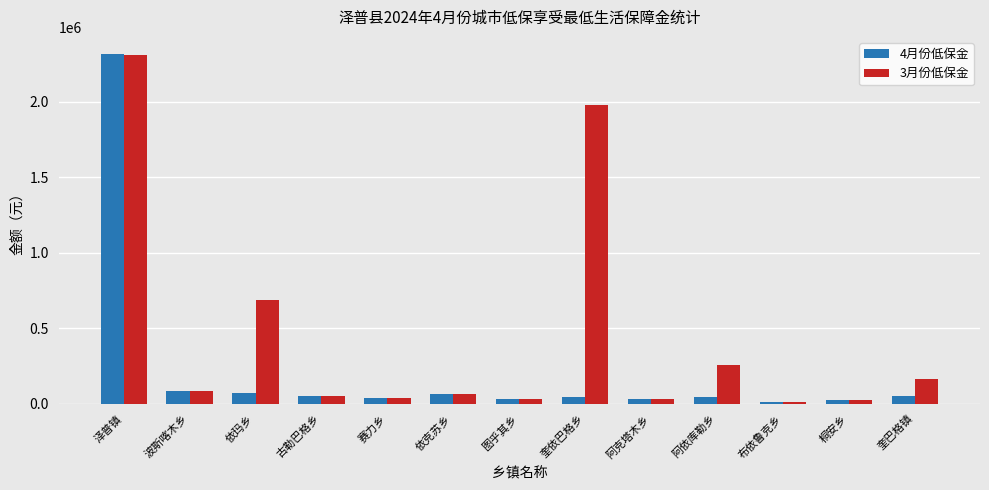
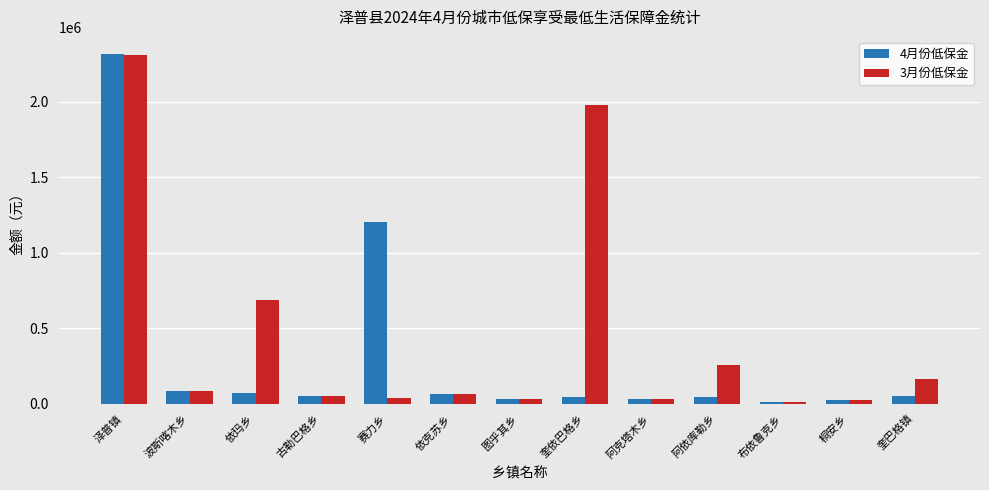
4月份低保金, 赛力乡: 40000 -> 1200000
